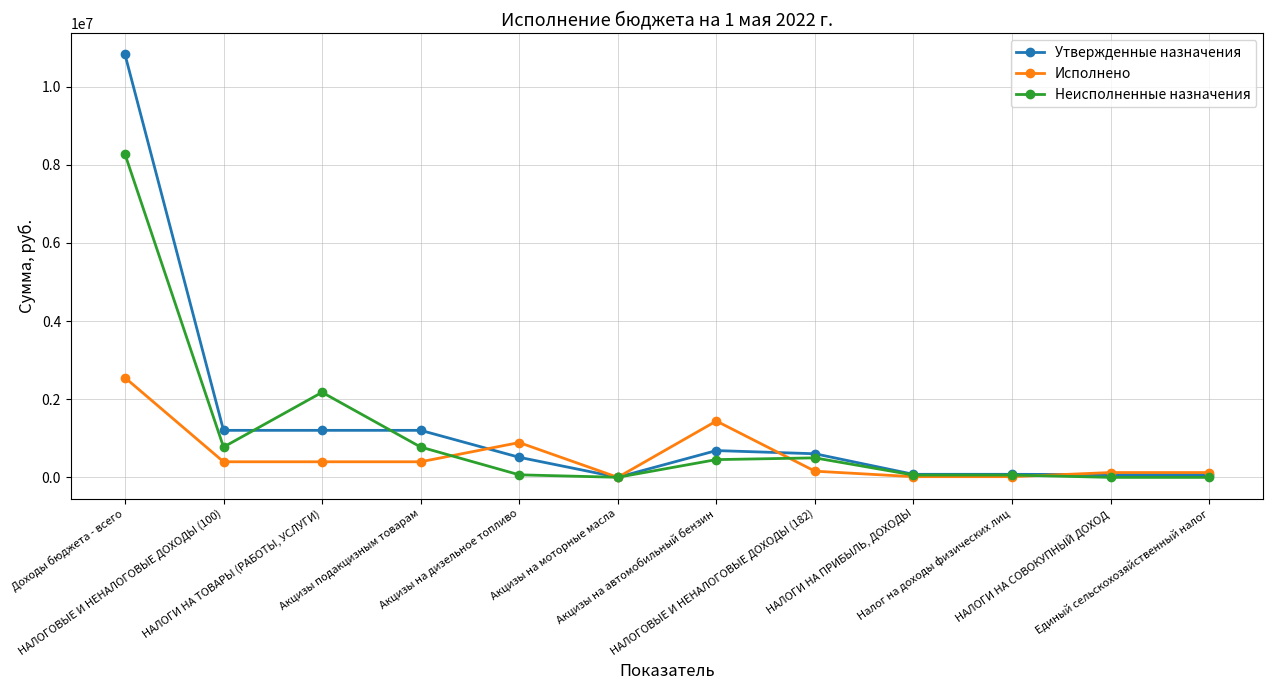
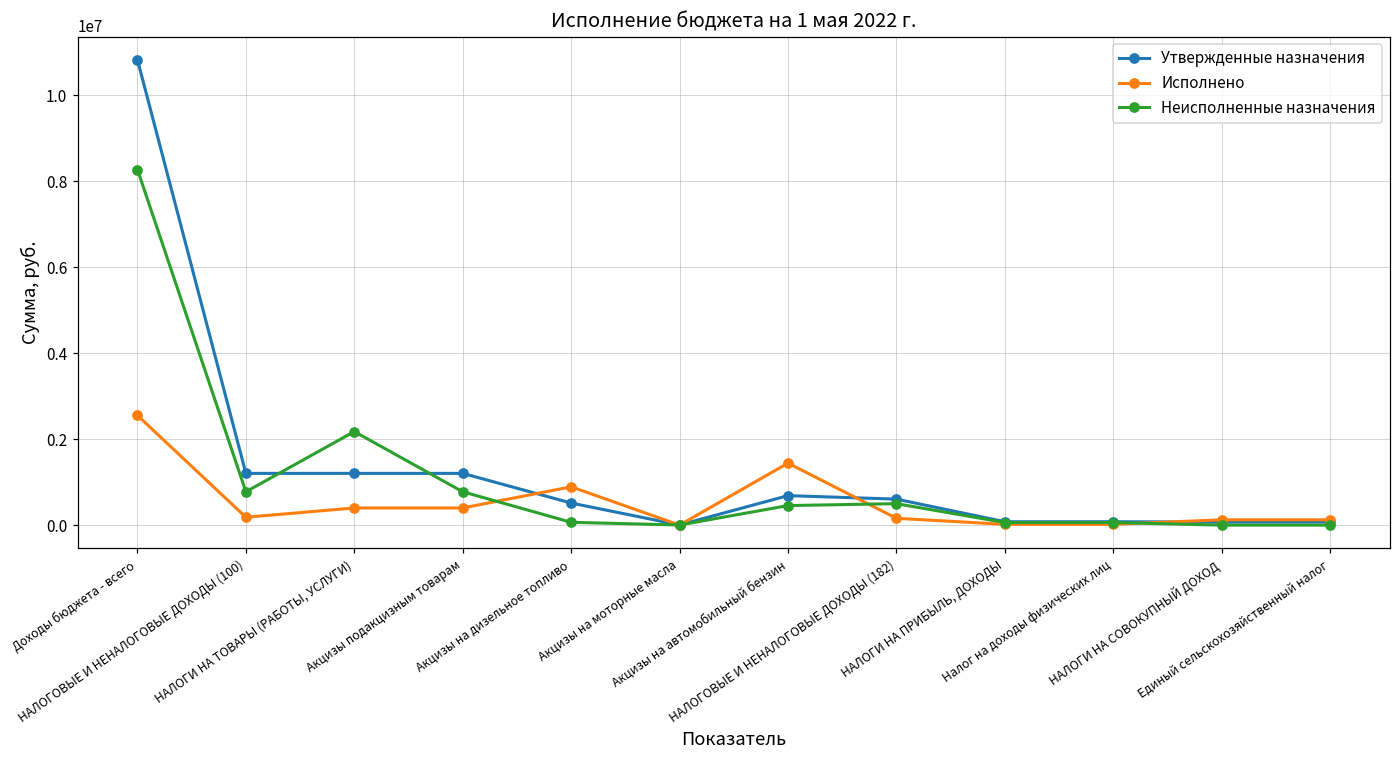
Исполнено, НАЛОГОВЫЕ И НЕНАЛОГОВЫЕ ДОХОДЫ (100): 400000 -> 200000
